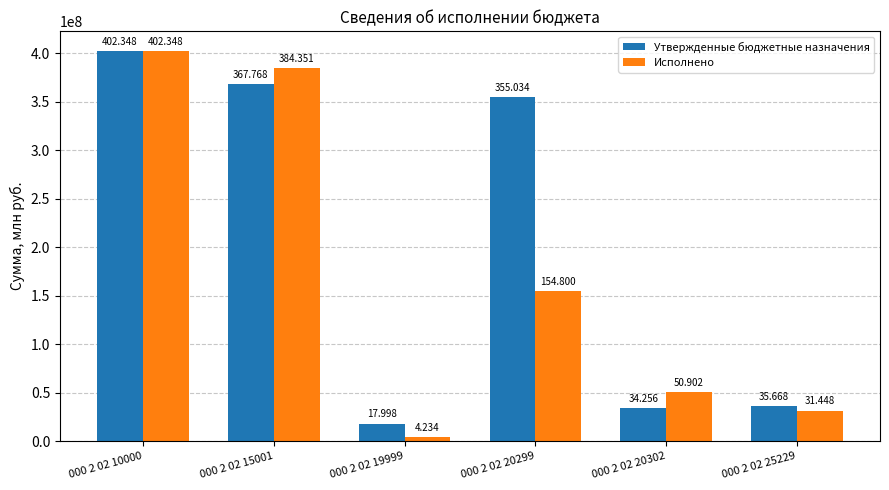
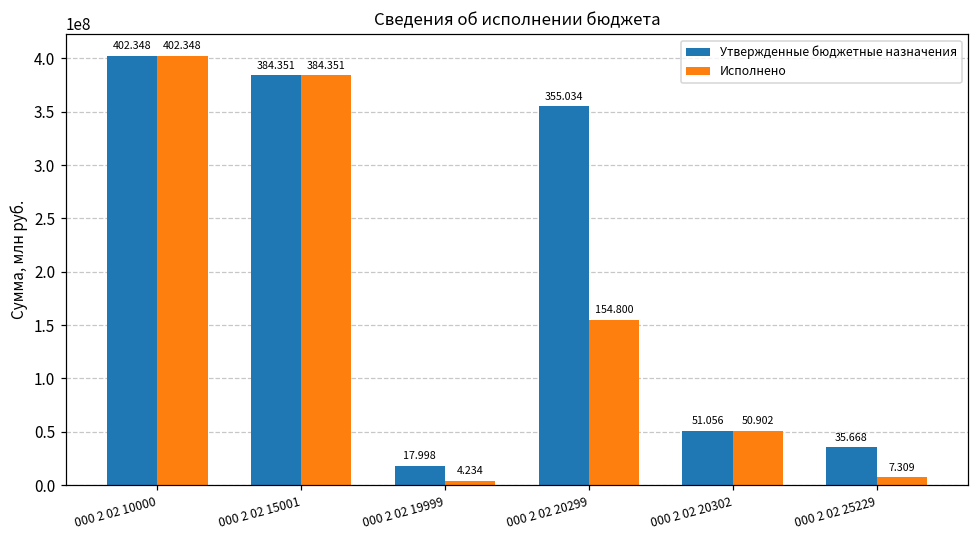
Утвержденные бюджетные назначения, 000 2 02 15001: 367.768 -> 384.351
Утвержденные бюджетные назначения, 000 2 02 20302: 34.256 -> 51.056
Исполнено, 000 2 02 25229: 31.448 -> 7.309
